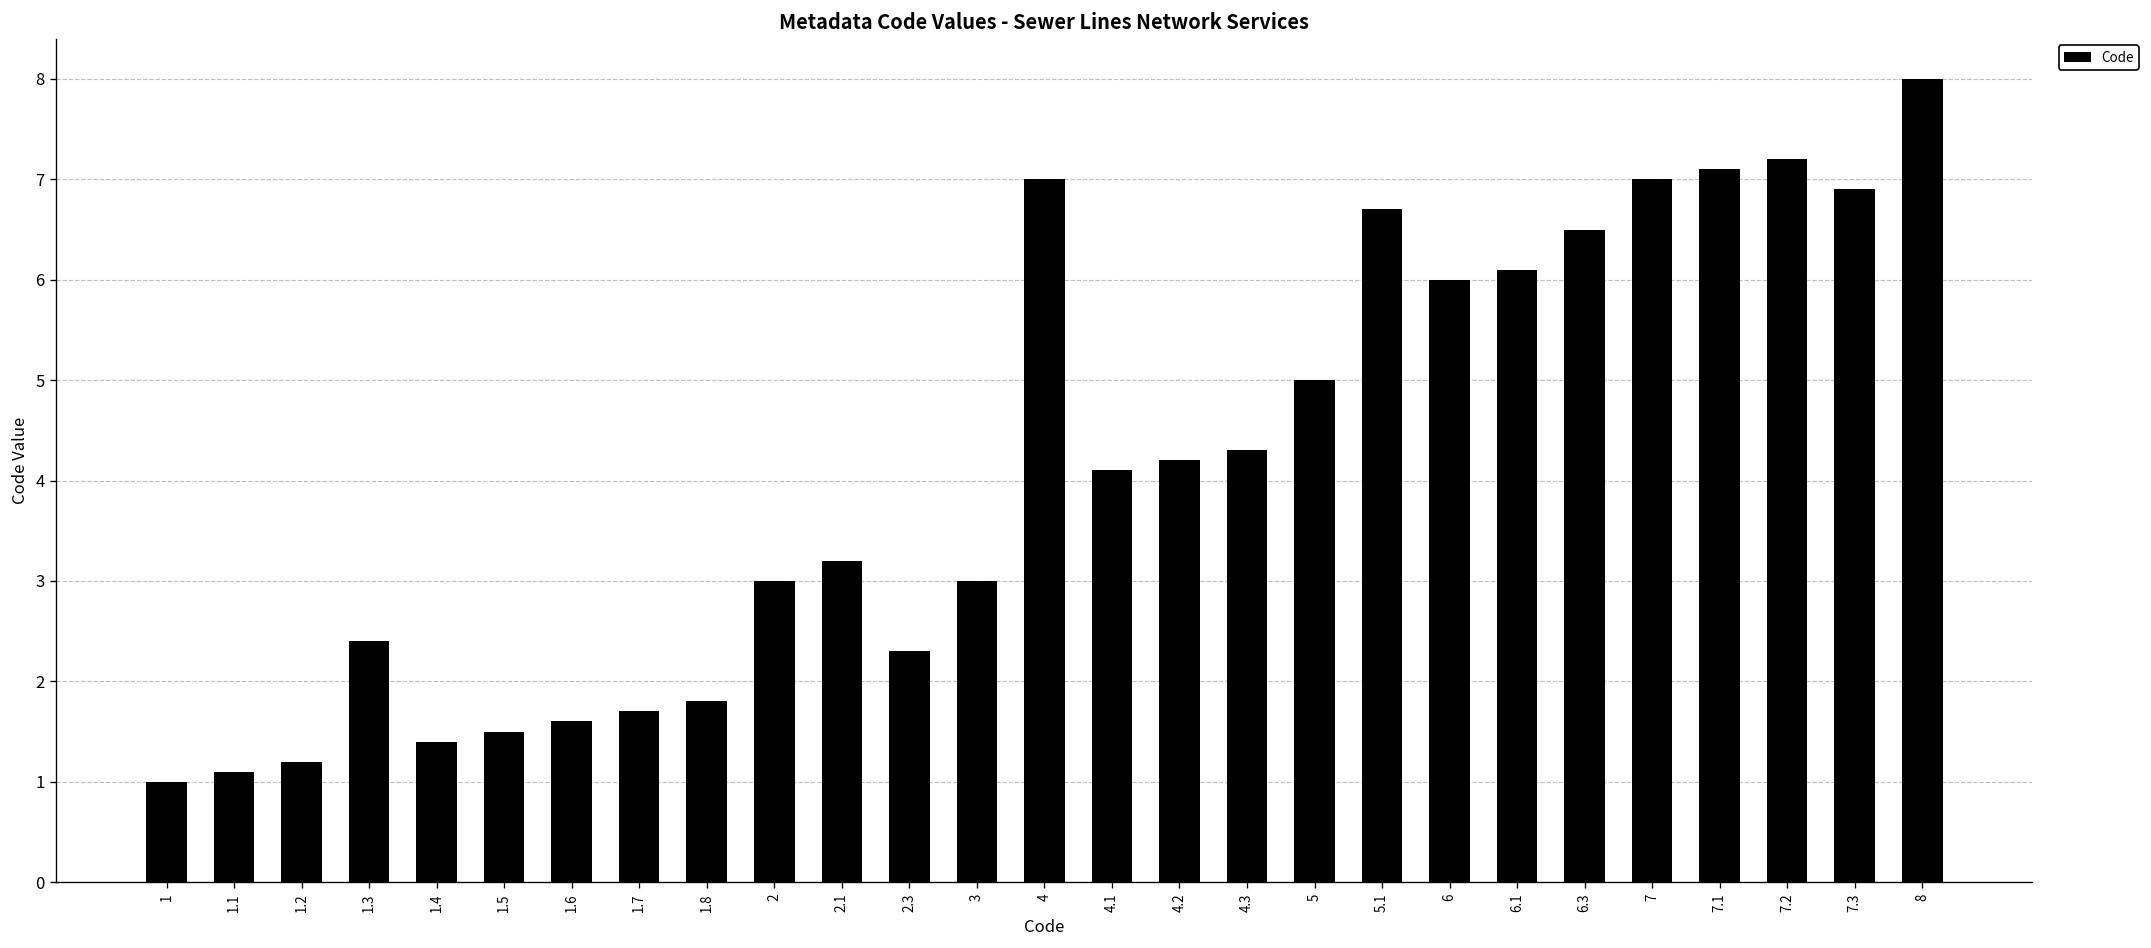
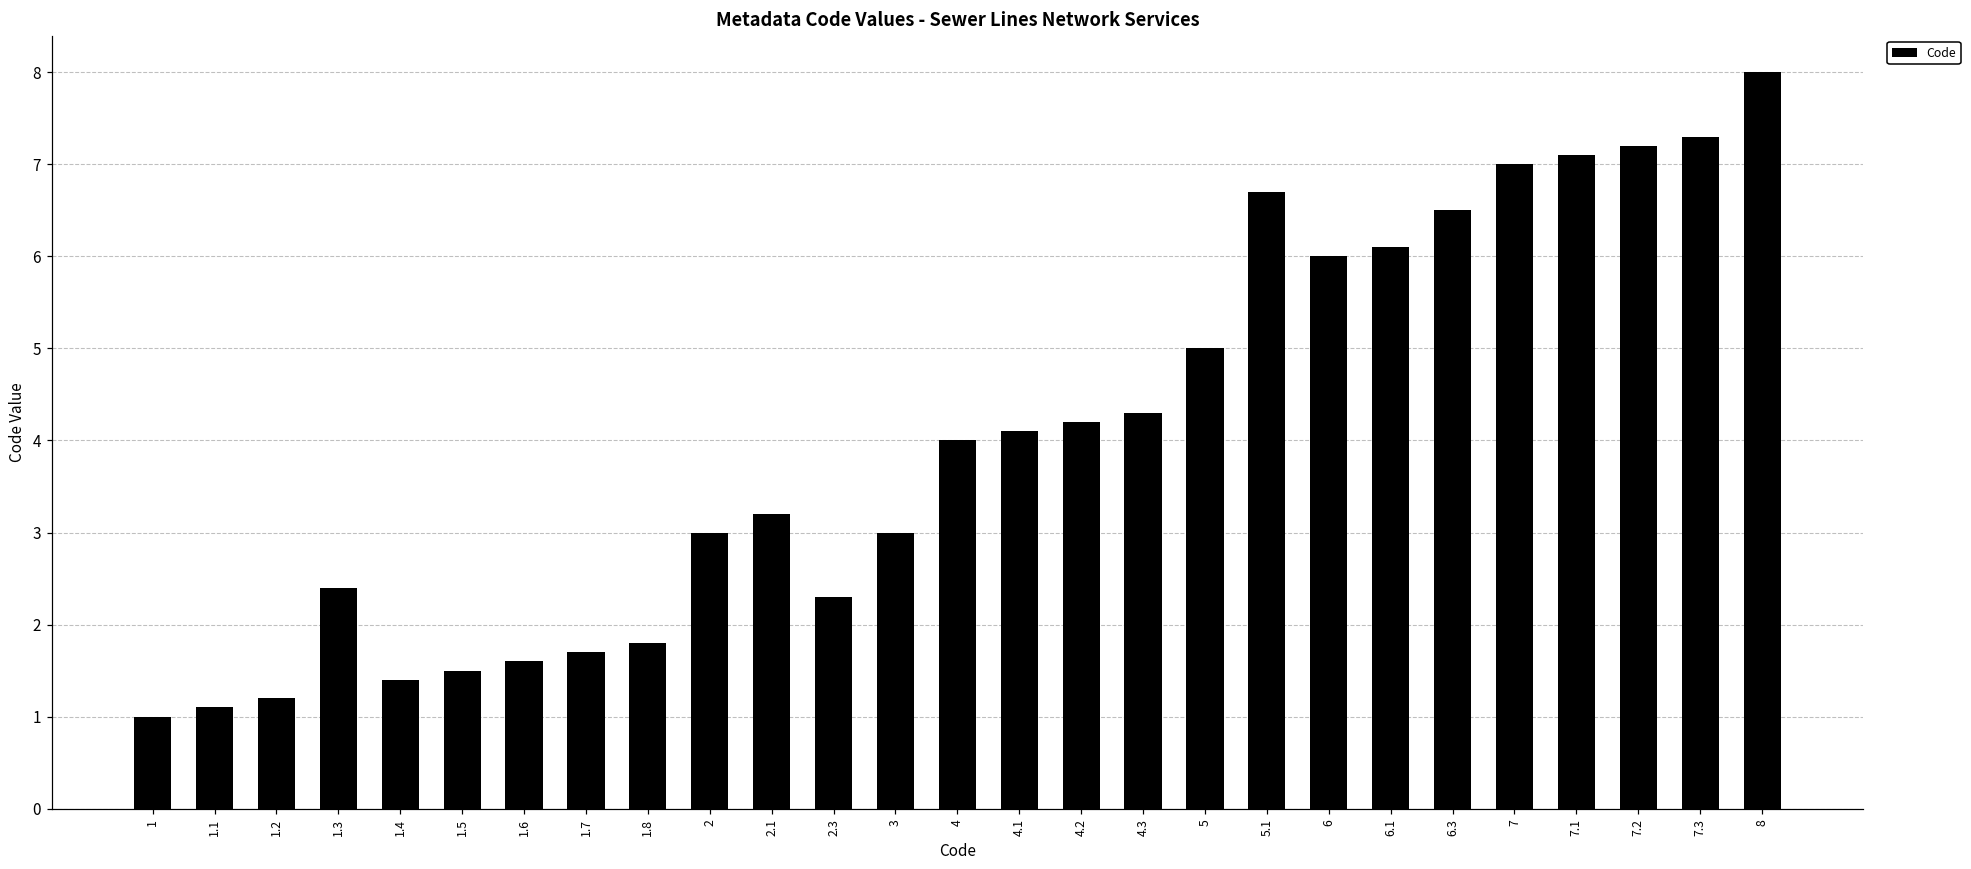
4: 7 -> 4
7.3: 6.9 -> 7.3
